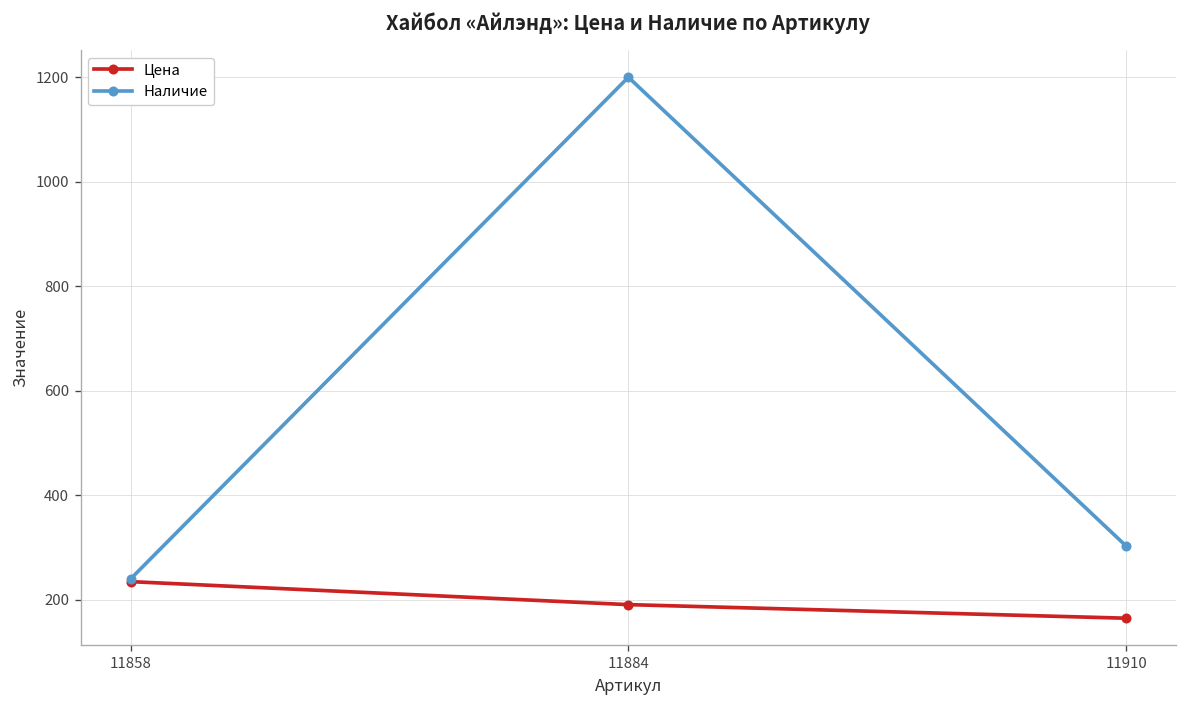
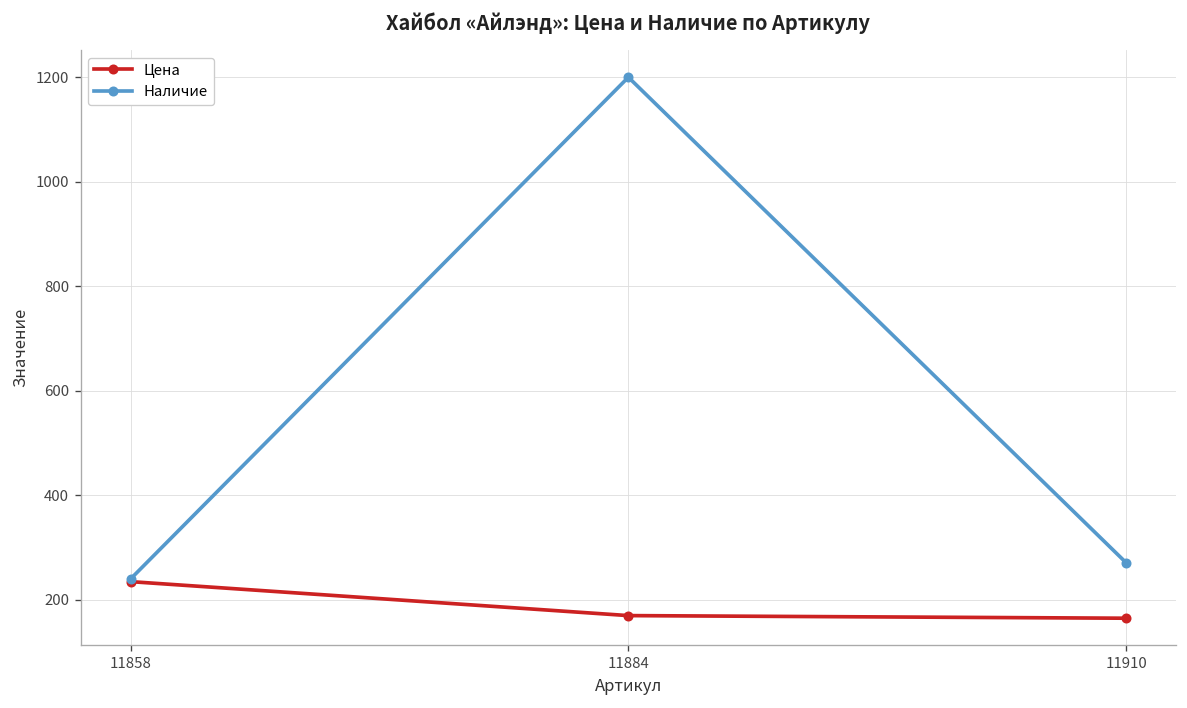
Цена, 11884: 190 -> 170
Наличие, 11910: 300 -> 270
